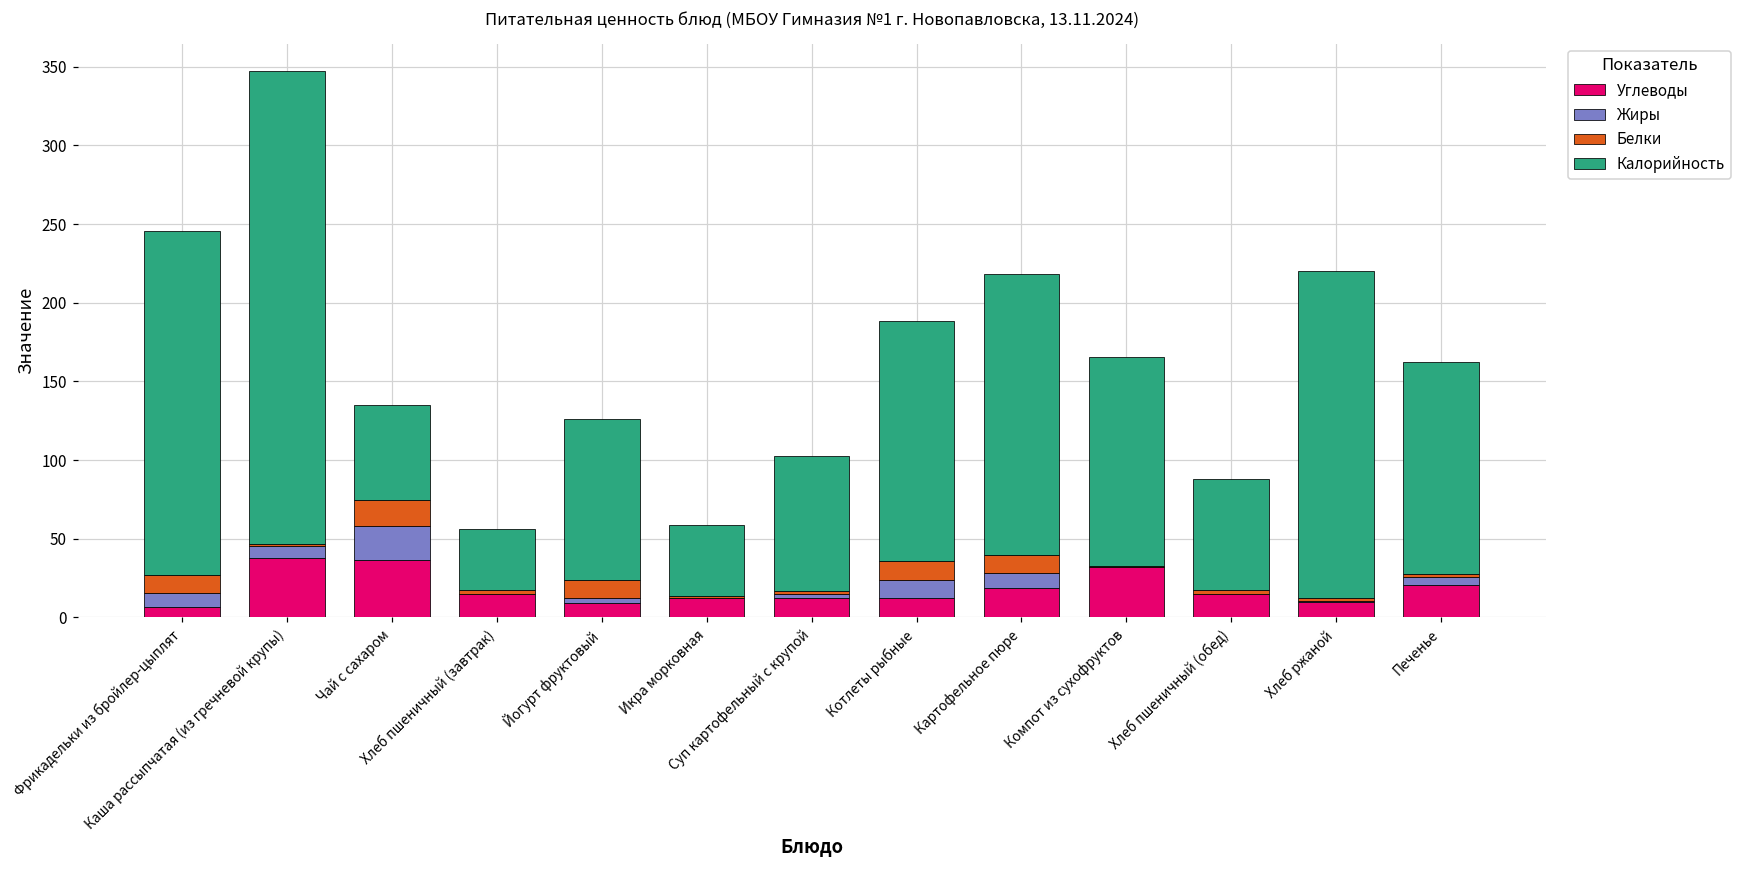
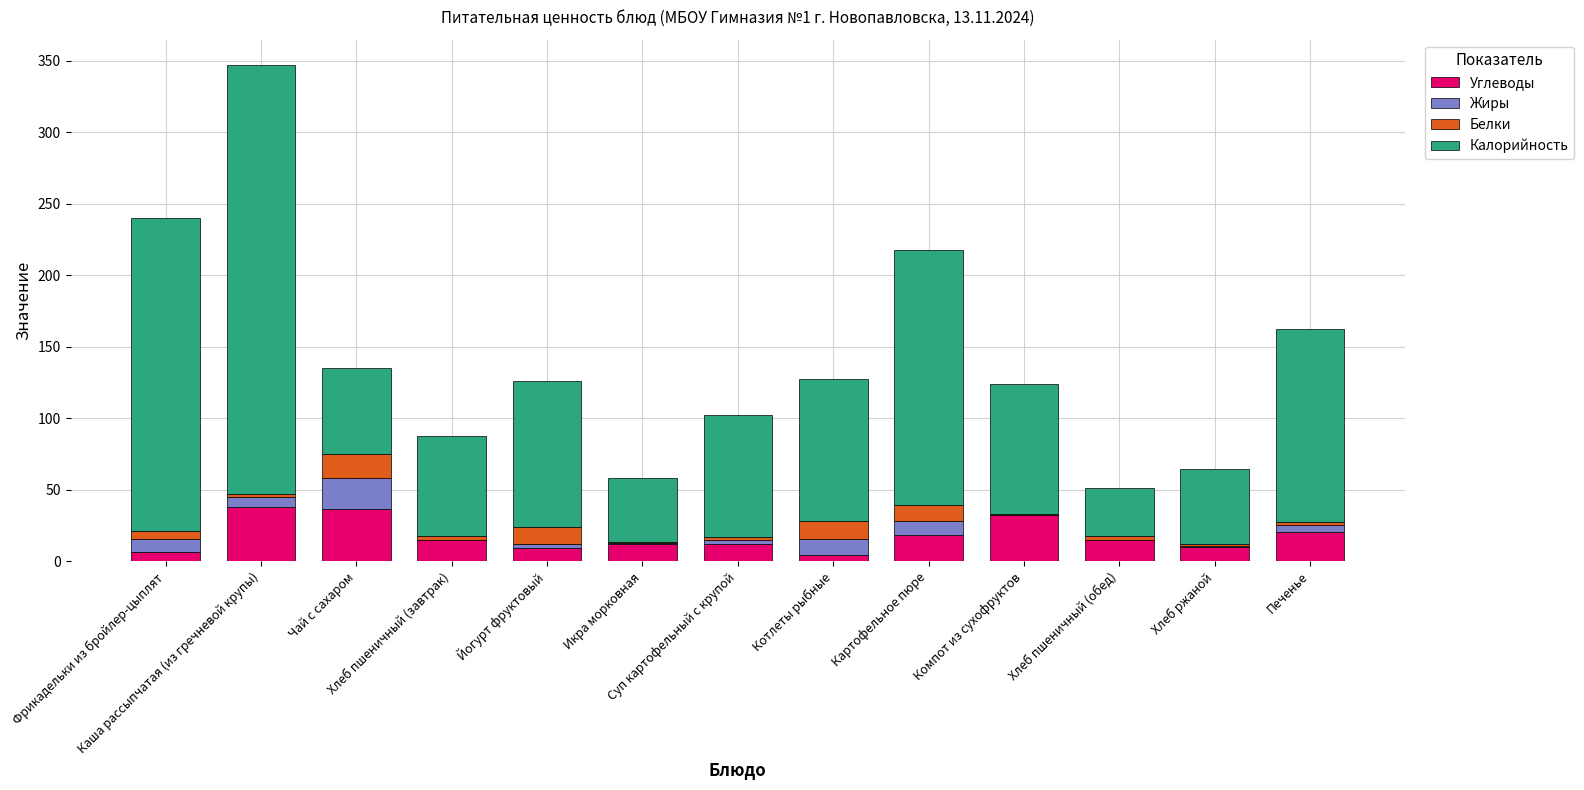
Белки, Фрикадельки из бройлер-цыплят: 12 -> 5
Калорийность, Хлеб пшеничный (завтрак): 39 -> 71
Углеводы, Котлеты рыбные: 12 -> 4
Калорийность, Котлеты рыбные: 153 -> 100
Калорийность, Компот из сухофруктов: 133 -> 91
Калорийность, Хлеб пшеничный (обед): 71 -> 34
Калорийность, Хлеб ржаной: 208 -> 52
